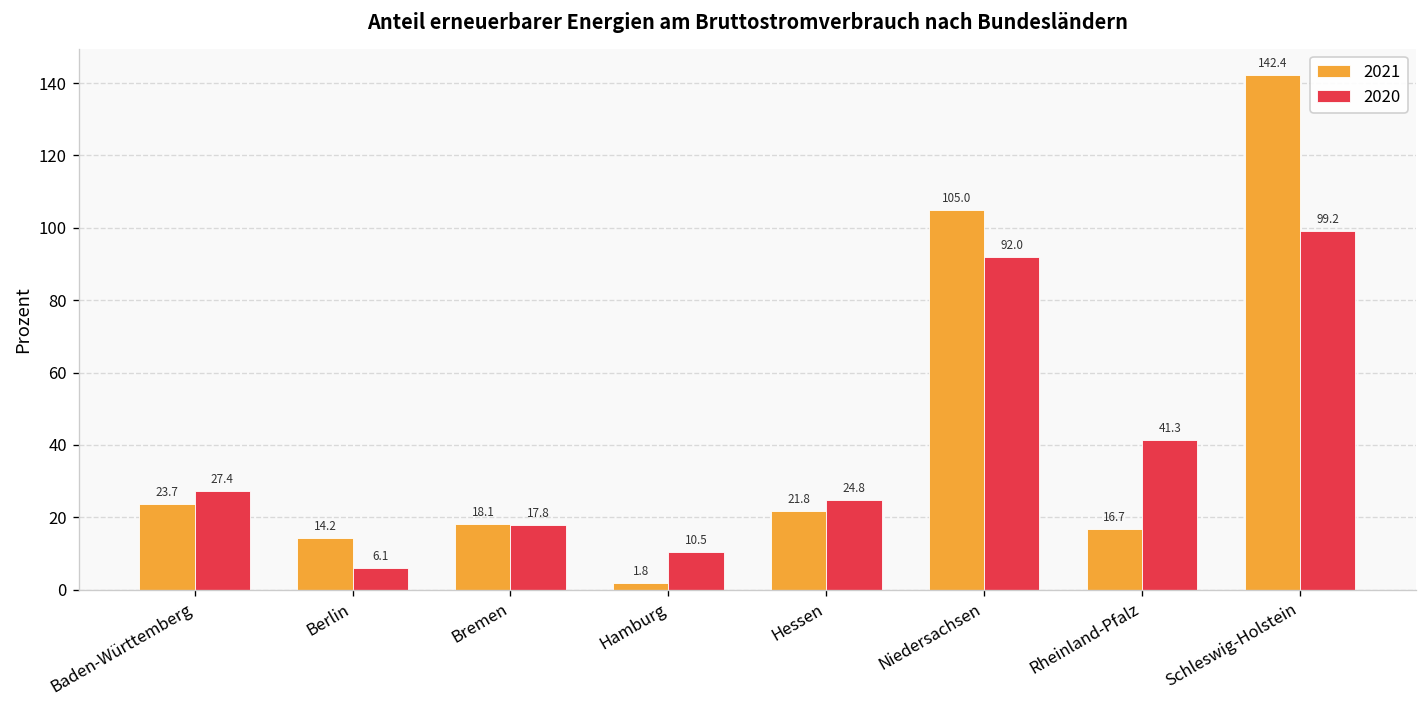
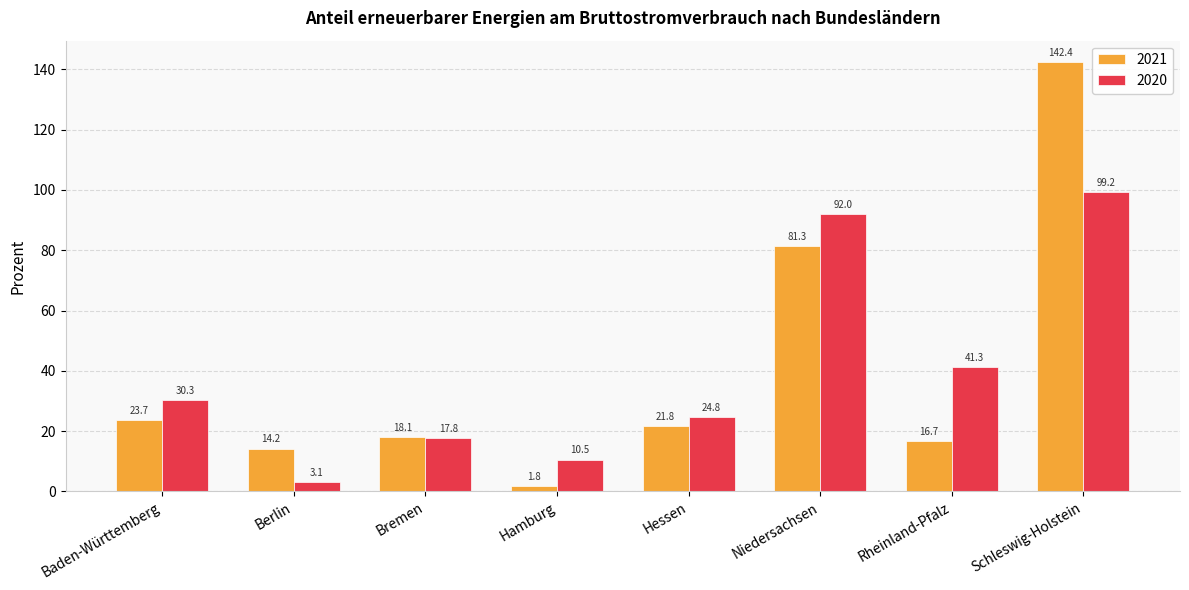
2020, Baden-Württemberg: 27.4 -> 30.3
2020, Berlin: 6.1 -> 3.1
2021, Niedersachsen: 105.0 -> 81.3
